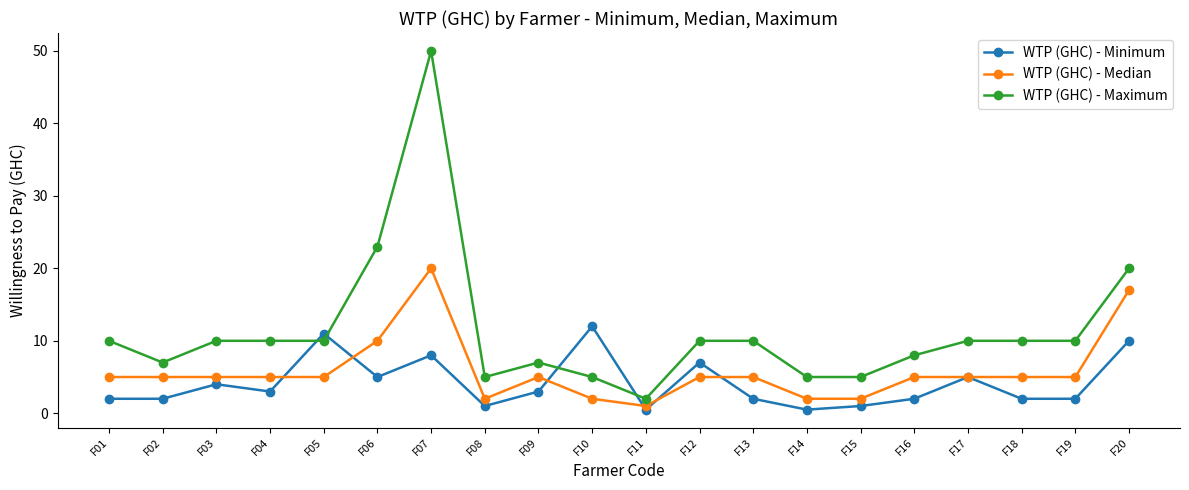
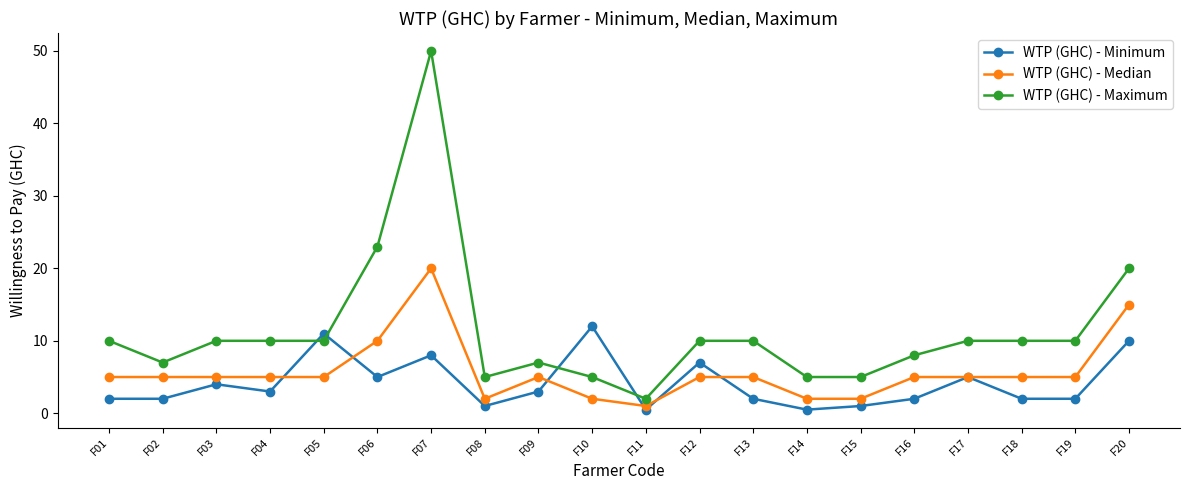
WTP (GHC) - Median, F20: 17 -> 15
